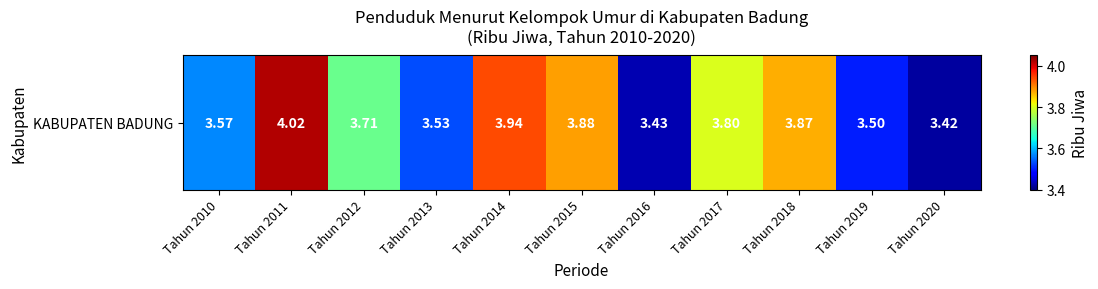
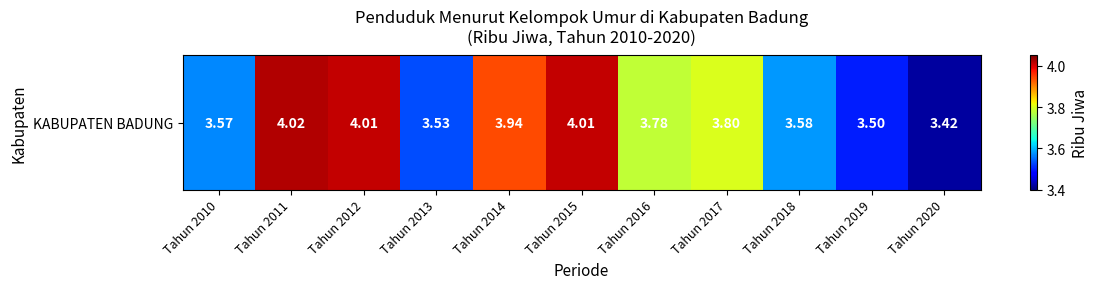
KABUPATEN BADUNG, Tahun 2012: 3.71 -> 4.01
KABUPATEN BADUNG, Tahun 2015: 3.88 -> 4.01
KABUPATEN BADUNG, Tahun 2016: 3.43 -> 3.78
KABUPATEN BADUNG, Tahun 2018: 3.87 -> 3.58
